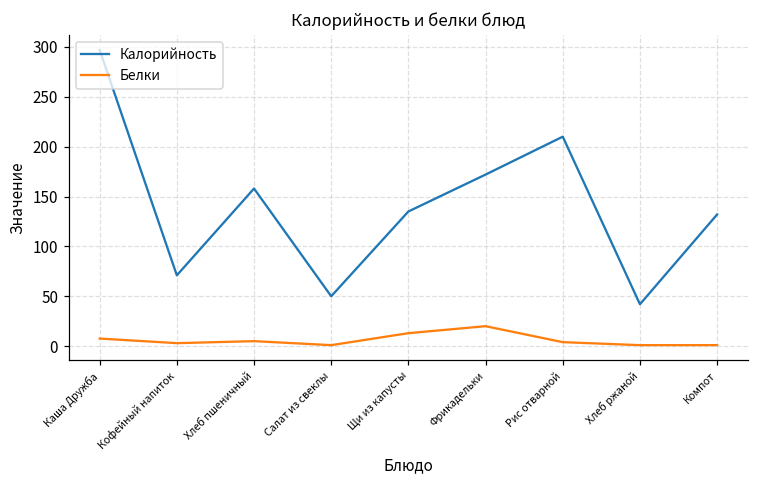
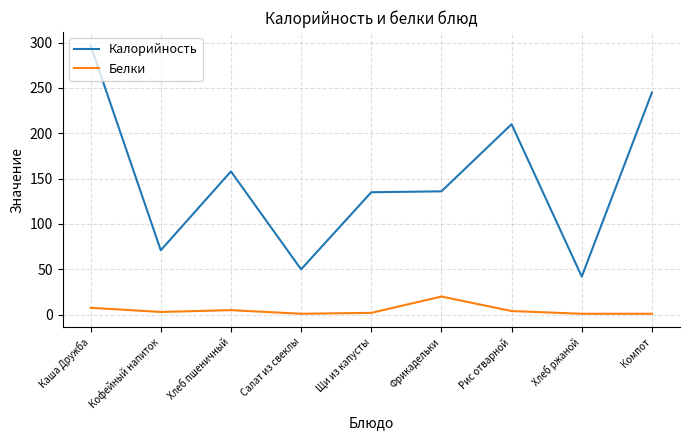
Белки, Щи из капусты: 10 -> 0
Калорийность, Фрикадельки: 170 -> 140
Калорийность, Компот: 130 -> 250
